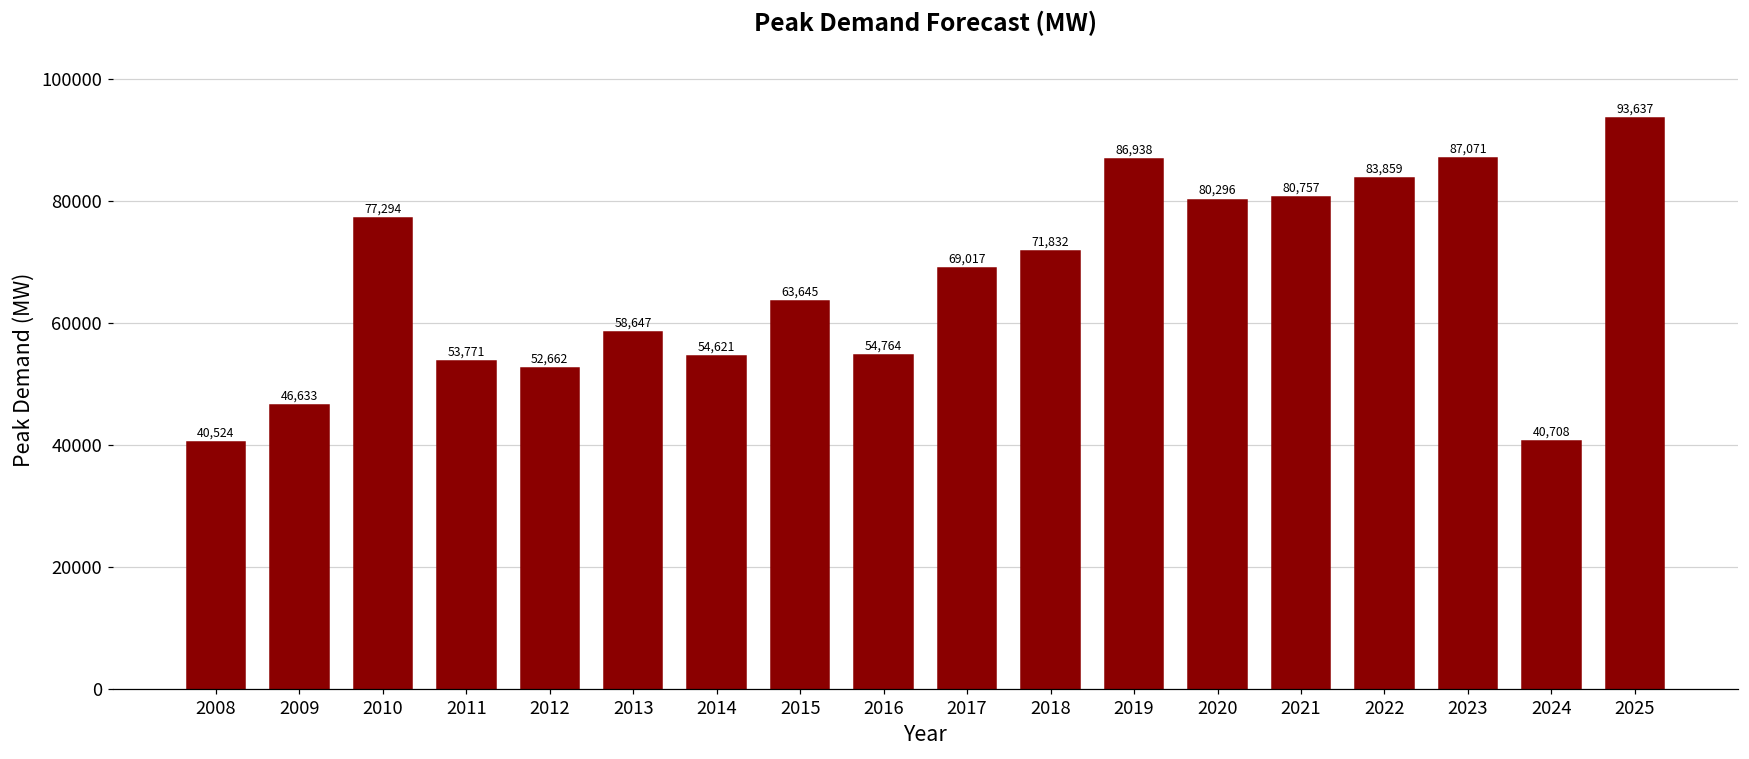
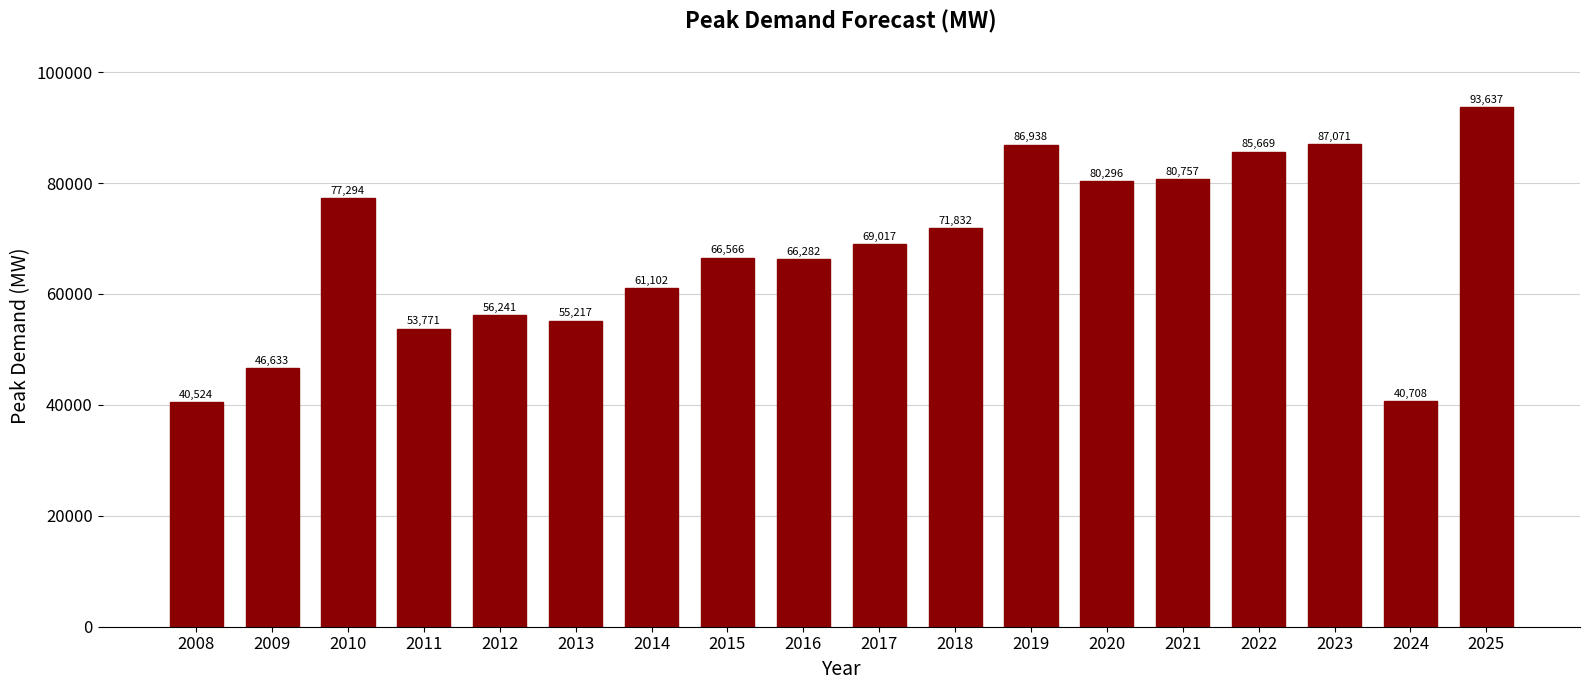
2012: 52,662 -> 56,241
2013: 58,647 -> 55,217
2014: 54,621 -> 61,102
2015: 63,645 -> 66,566
2016: 54,764 -> 66,282
2022: 83,859 -> 85,669
